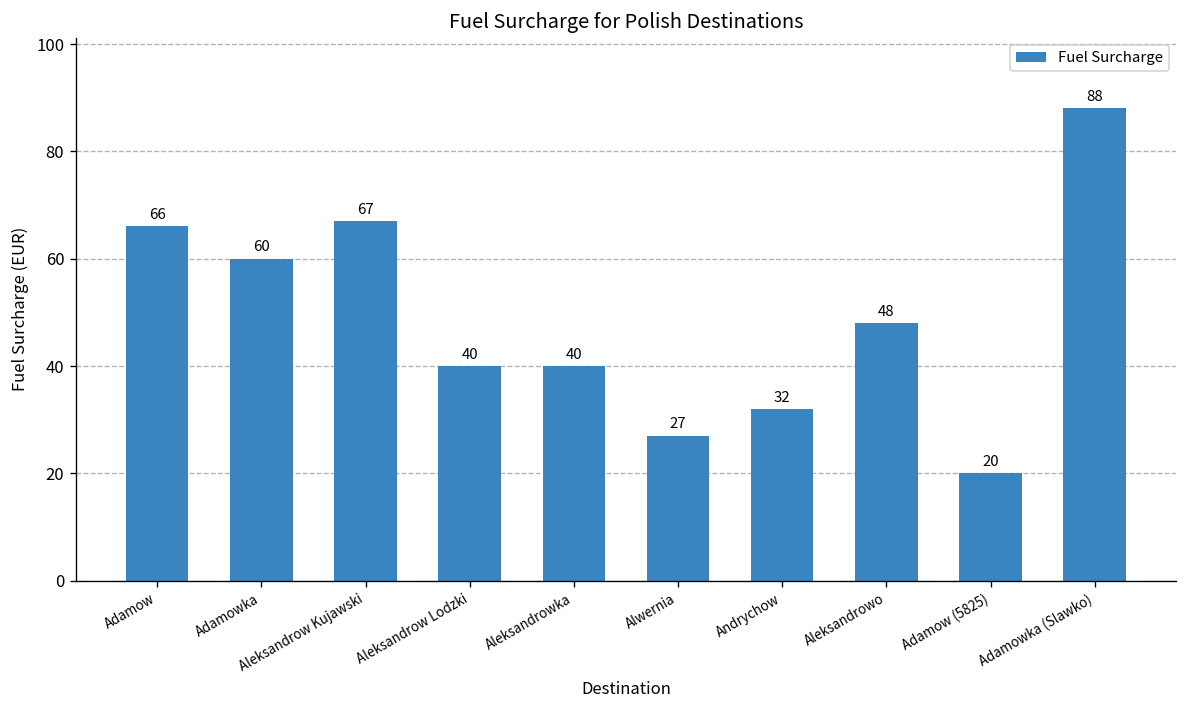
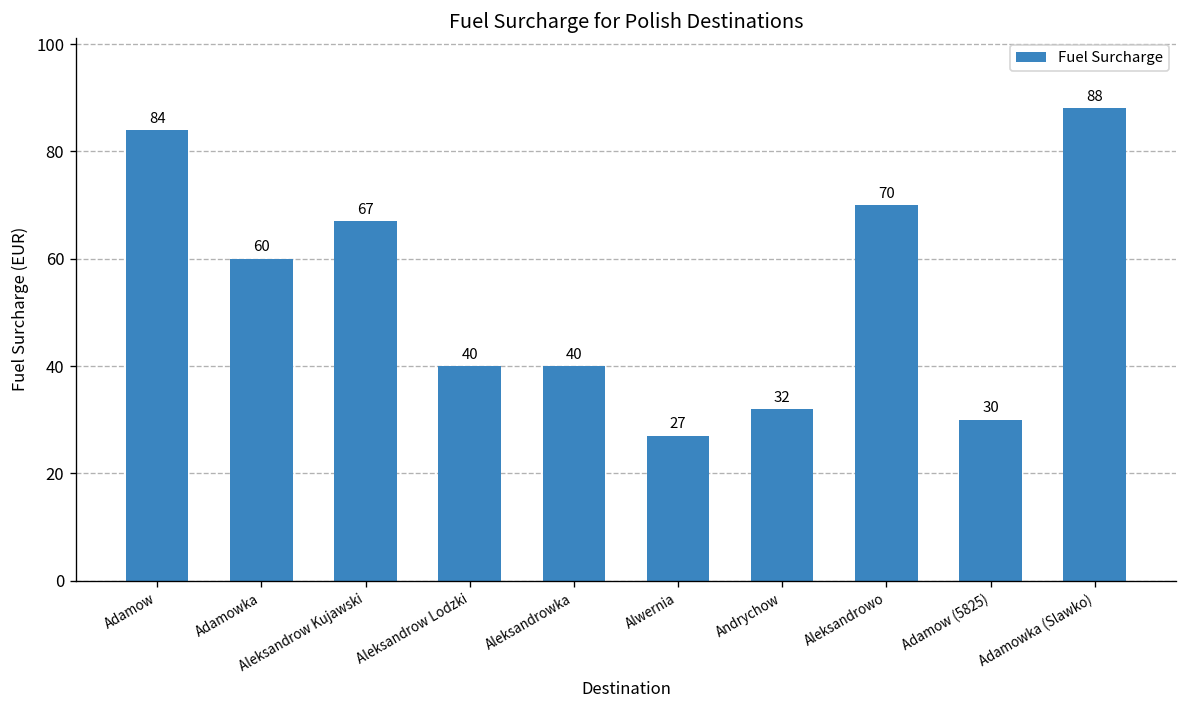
Adamow: 66 -> 84
Aleksandrowo: 48 -> 70
Adamow (5825): 20 -> 30
